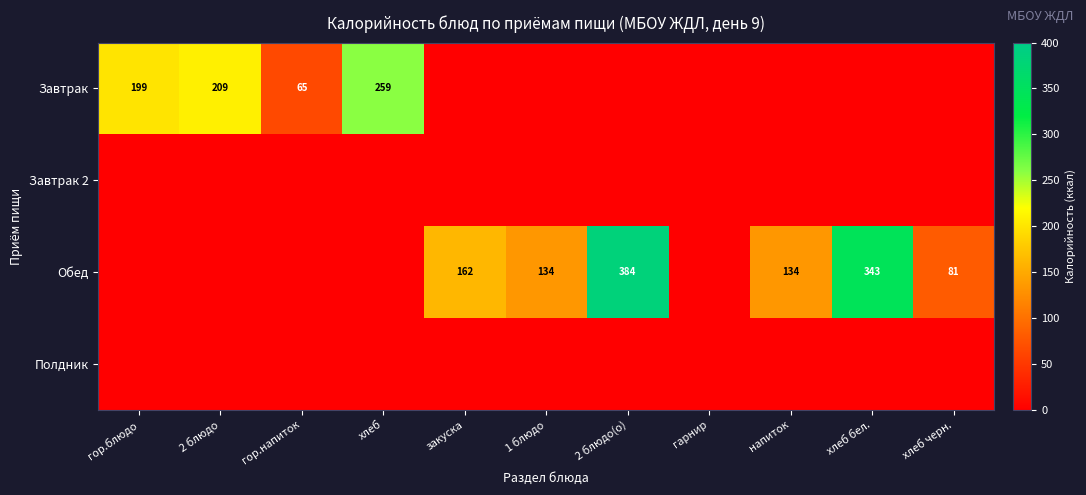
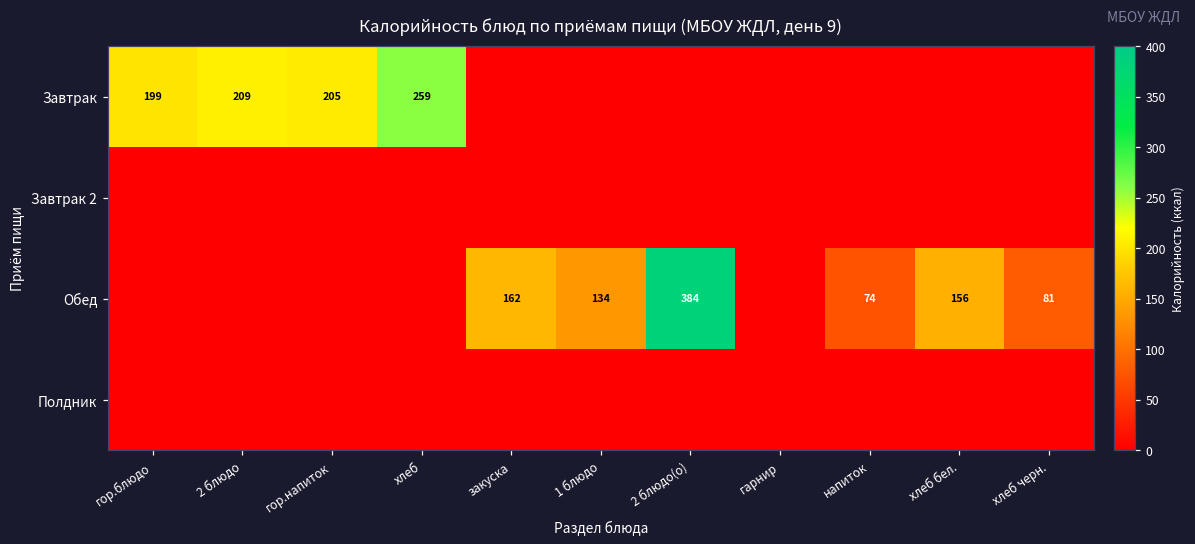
Завтрак, гор.напиток: 65 -> 205
Обед, напиток: 134 -> 74
Обед, хлеб бел.: 343 -> 156
